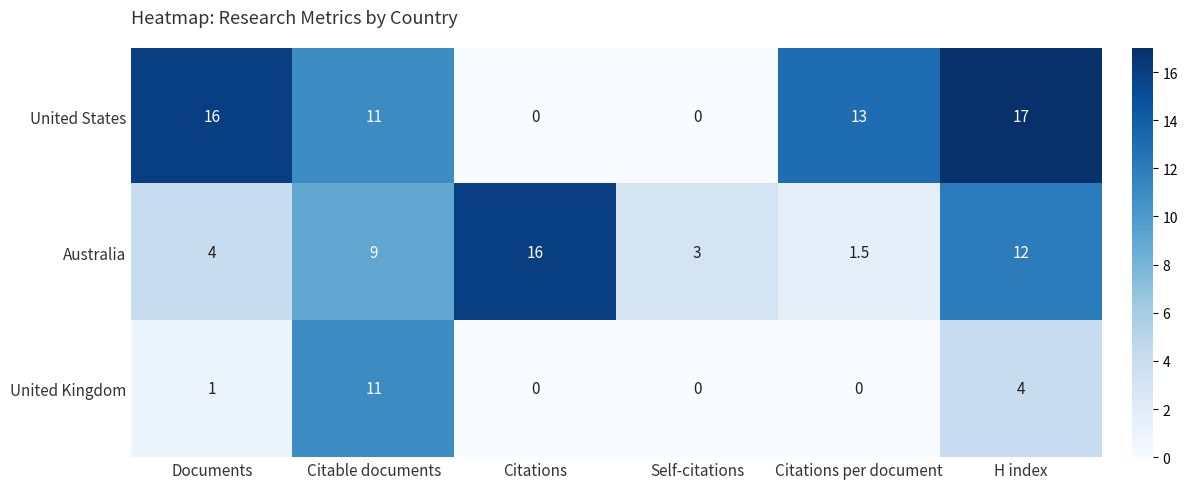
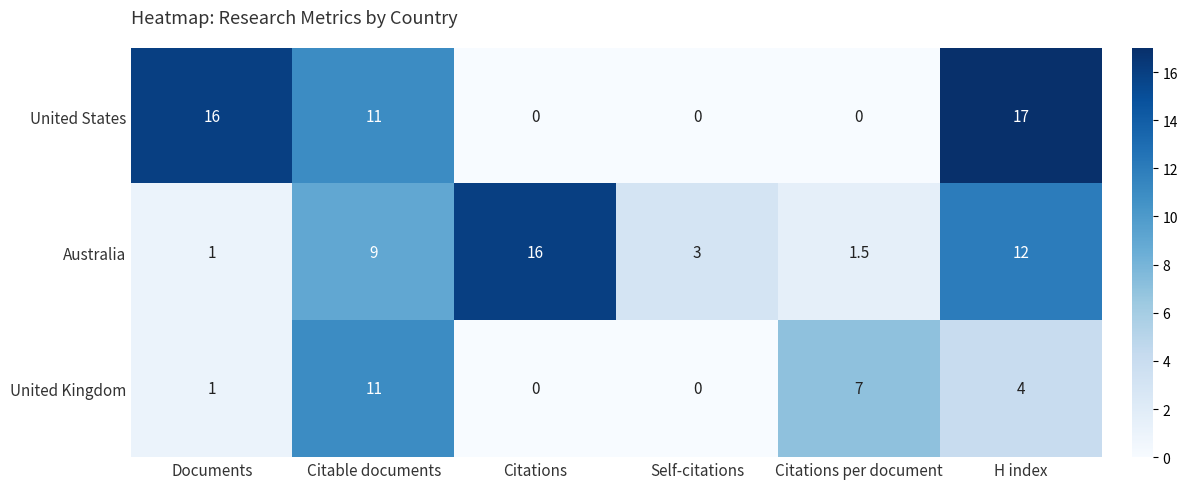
United States, Citations per document: 13 -> 0
Australia, Documents: 4 -> 1
United Kingdom, Citations per document: 0 -> 7
